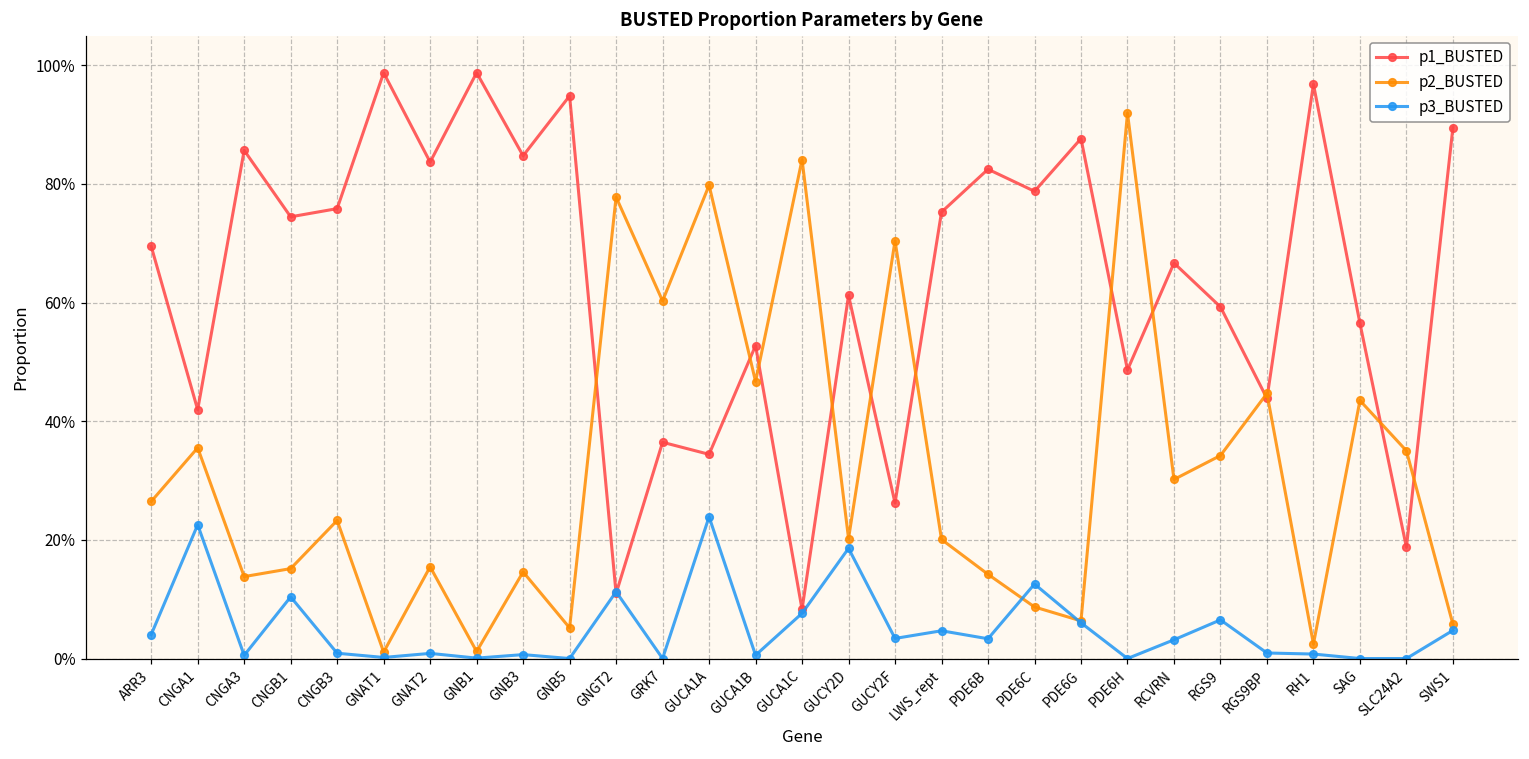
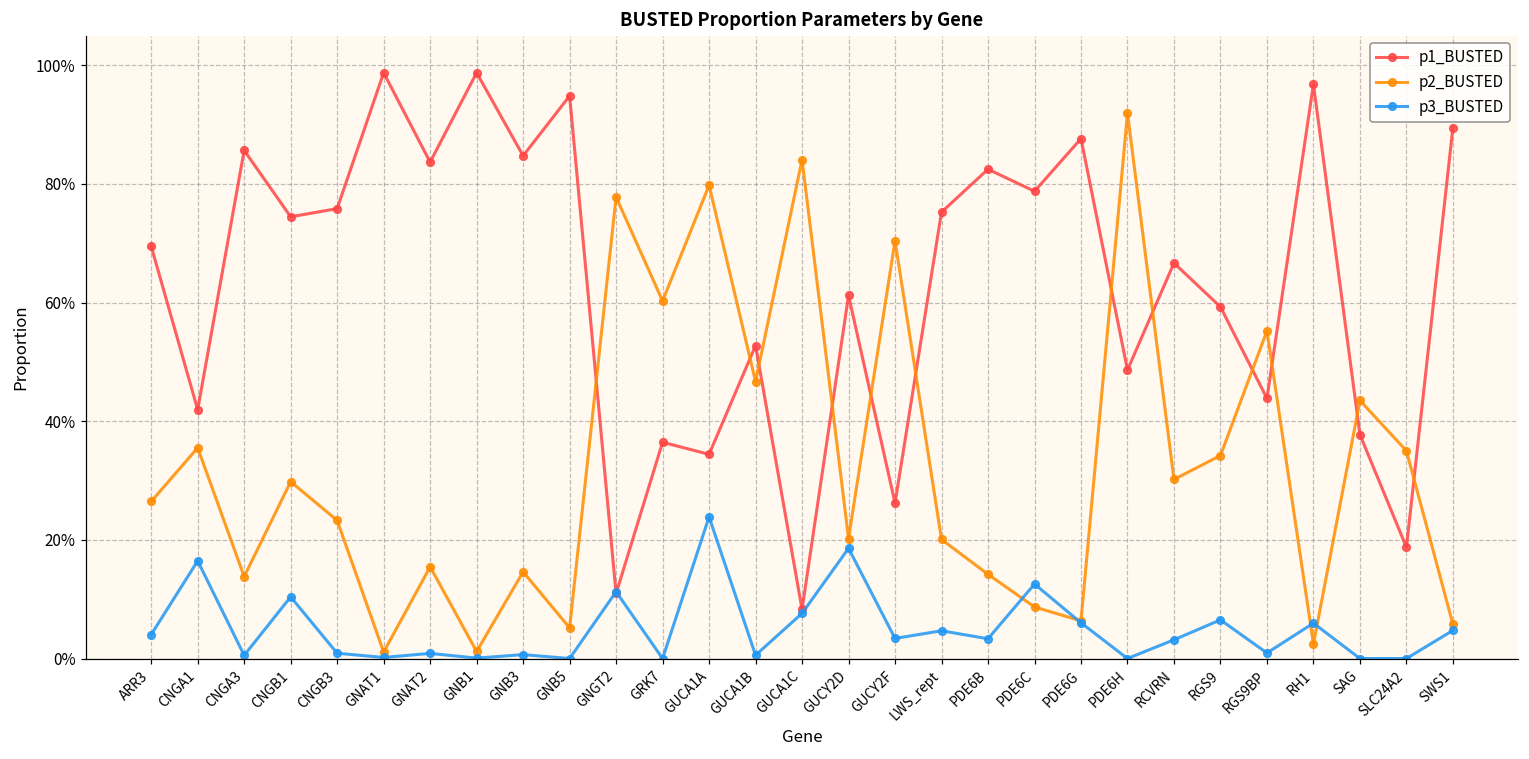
p3_BUSTED, CNGA1: 23% -> 16%
p2_BUSTED, CNGB1: 15% -> 30%
p2_BUSTED, RGS9BP: 45% -> 55%
p3_BUSTED, RH1: 1% -> 6%
p1_BUSTED, SAG: 57% -> 38%
